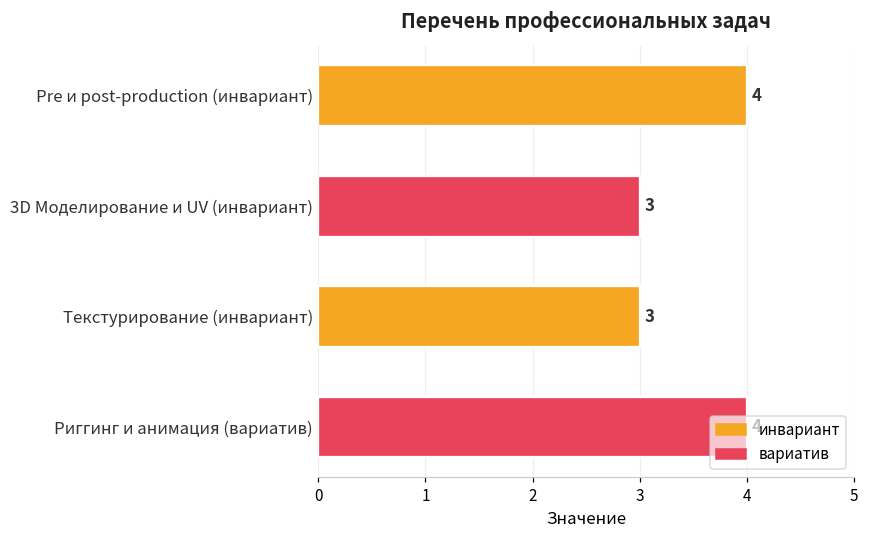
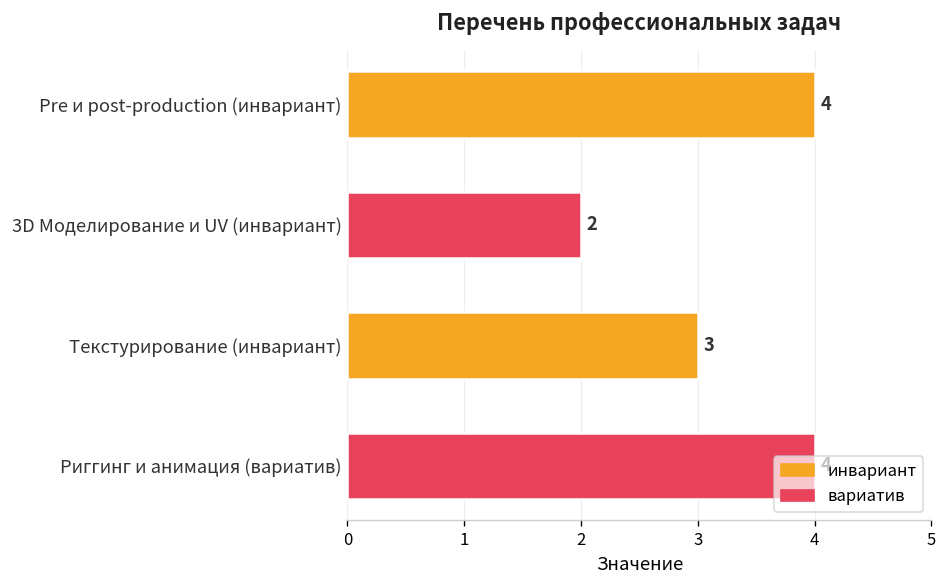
3D Моделирование и UV (инвариант): 3 -> 2
